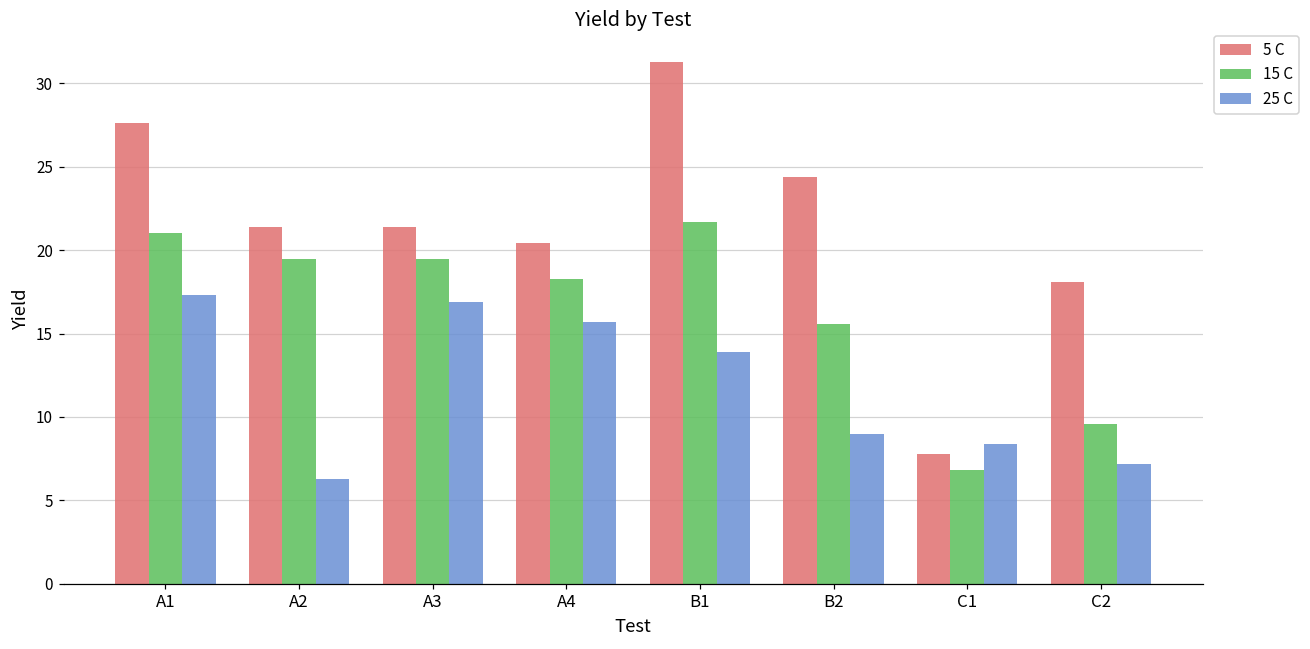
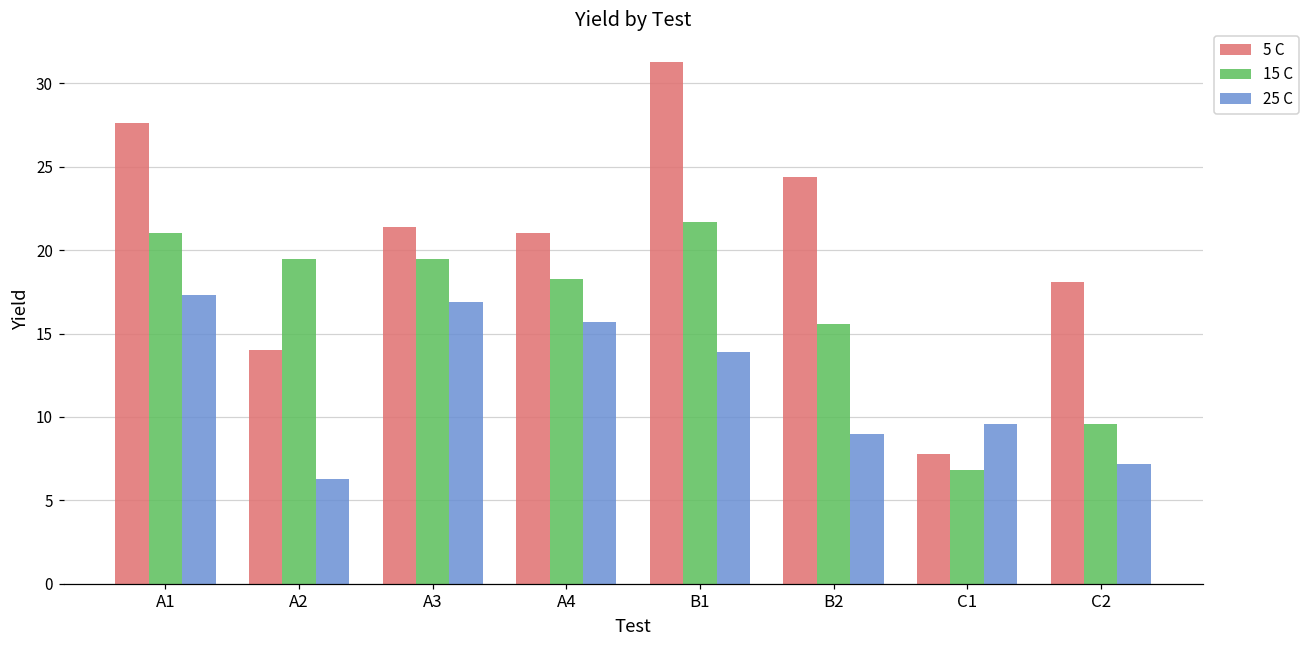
5 C, A2: 21.4 -> 14.0
5 C, A4: 20.4 -> 21.0
25 C, C1: 8.4 -> 9.6
